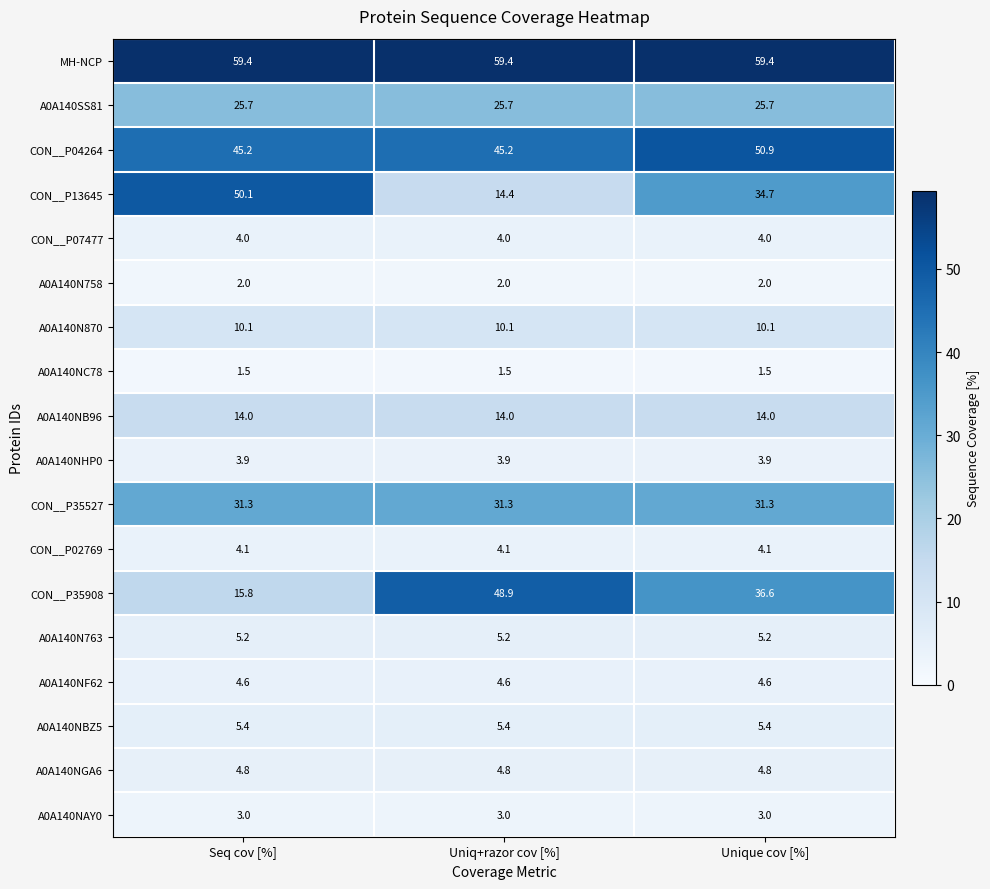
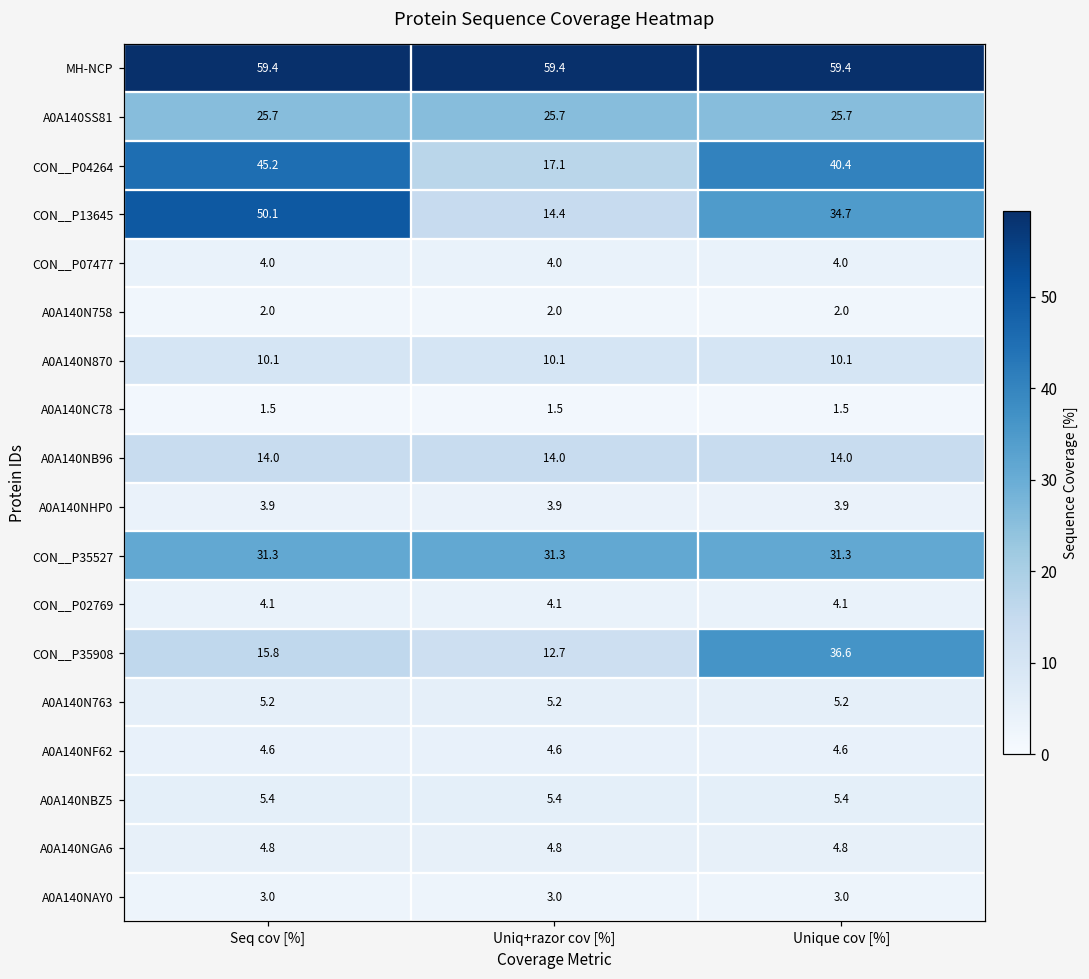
CON__P04264, Uniq+razor cov [%]: 45.2 -> 17.1
CON__P04264, Unique cov [%]: 50.9 -> 40.4
CON__P35908, Uniq+razor cov [%]: 48.9 -> 12.7
